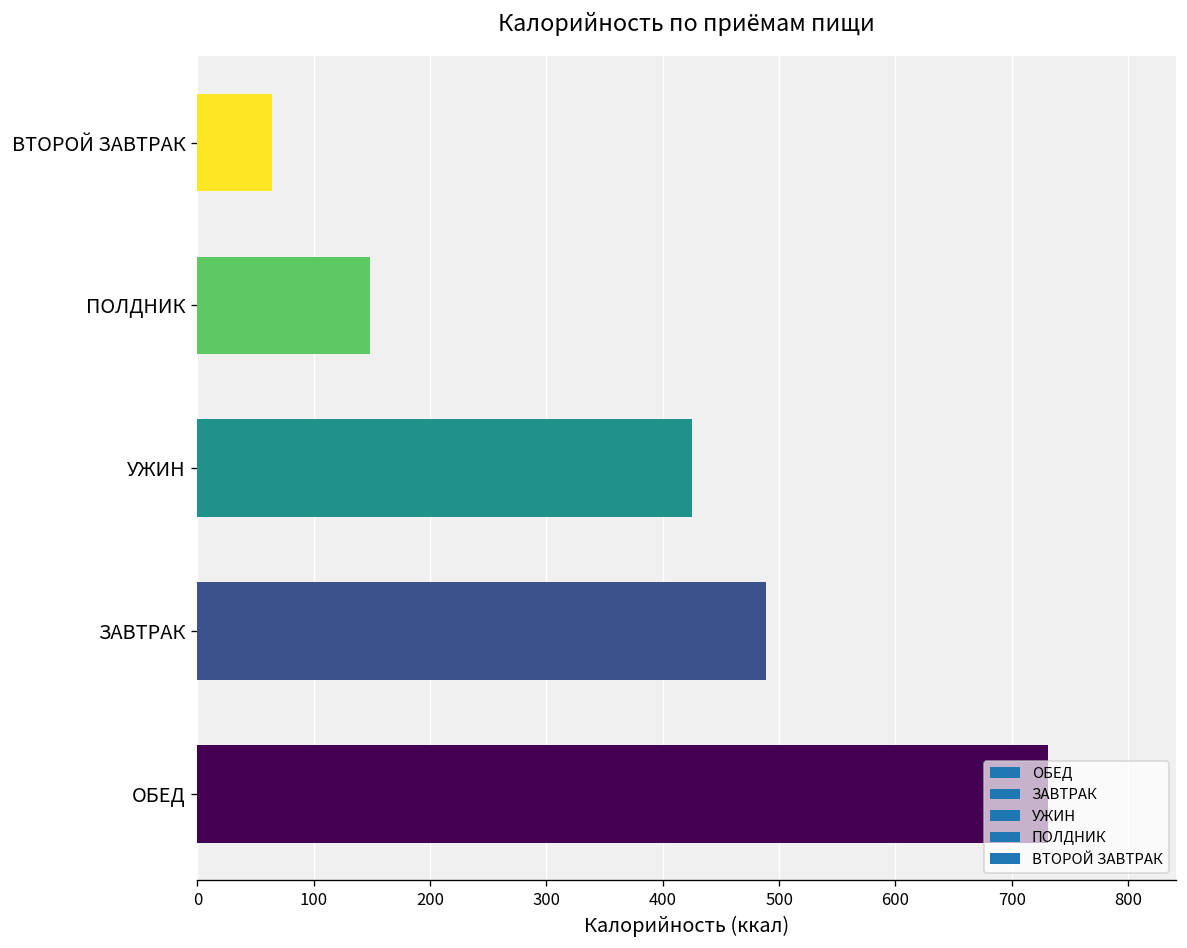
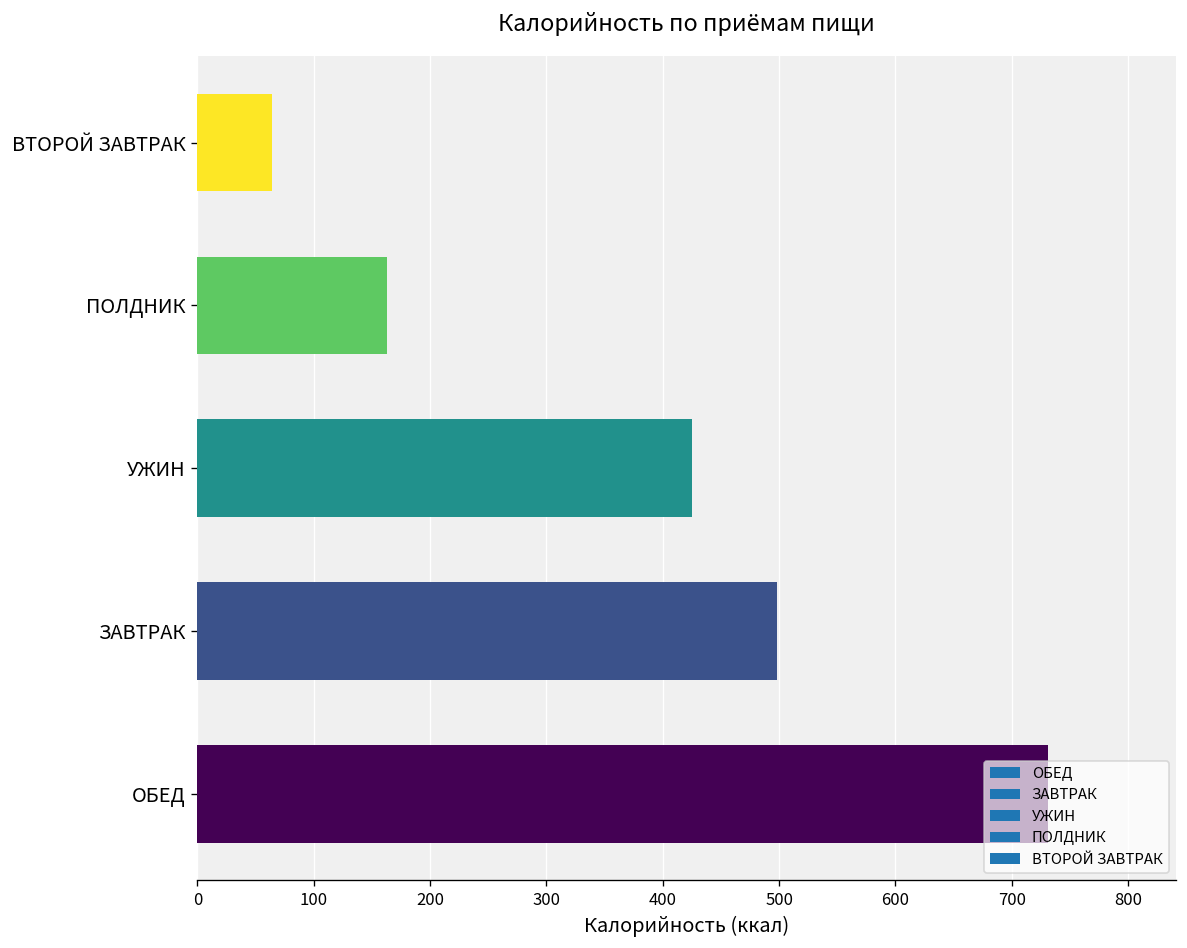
ПОЛДНИК: 150 -> 160
ЗАВТРАК: 490 -> 500
